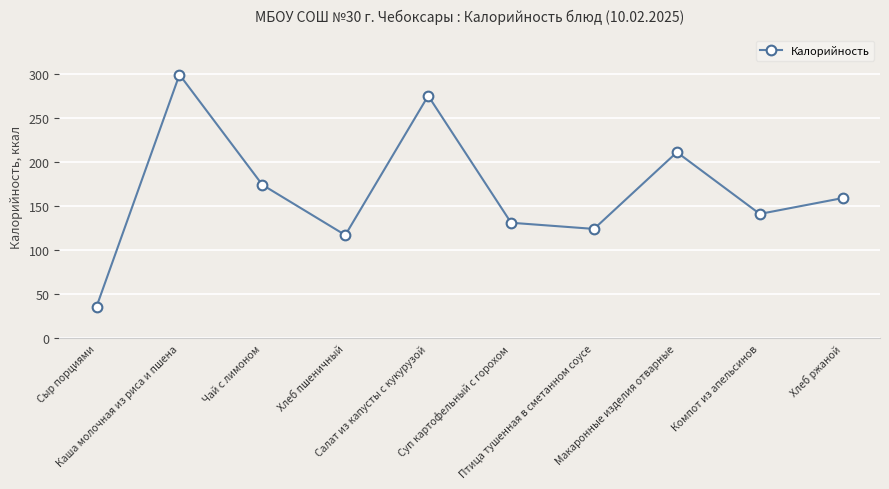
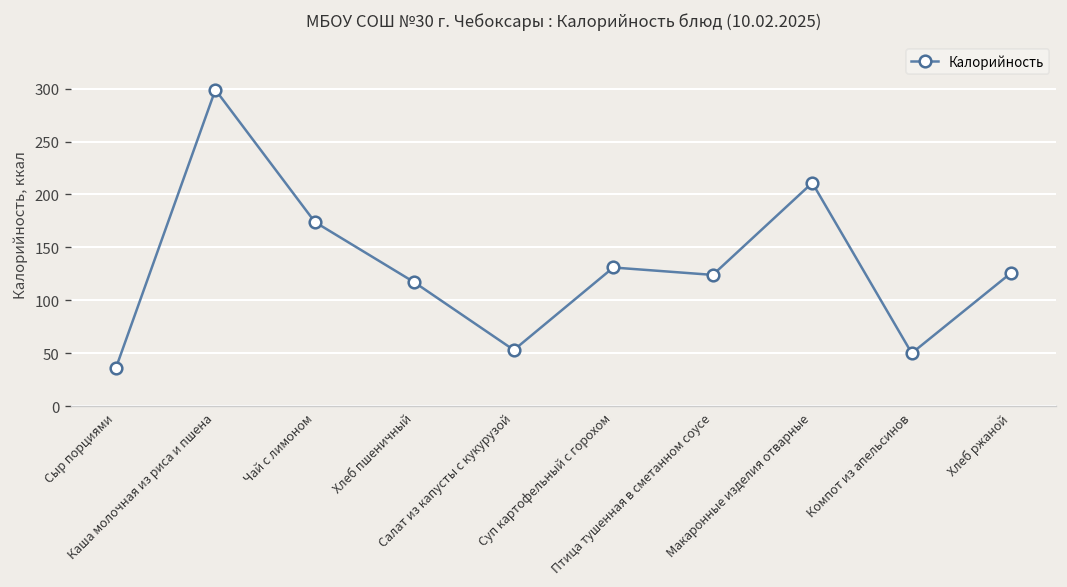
Салат из капусты с кукурузой: 280 -> 50
Компот из апельсинов: 140 -> 50
Хлеб ржаной: 160 -> 130
